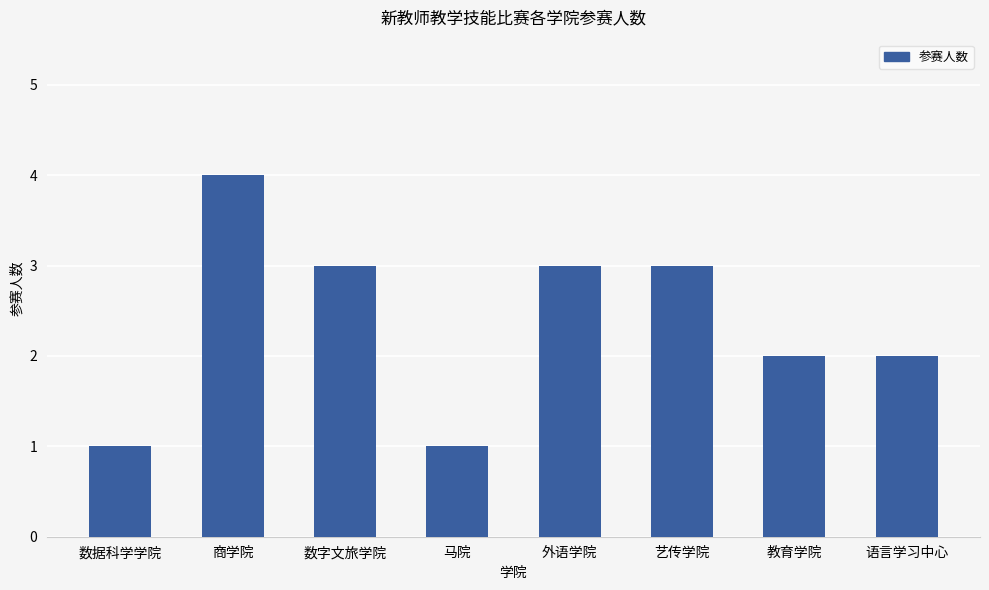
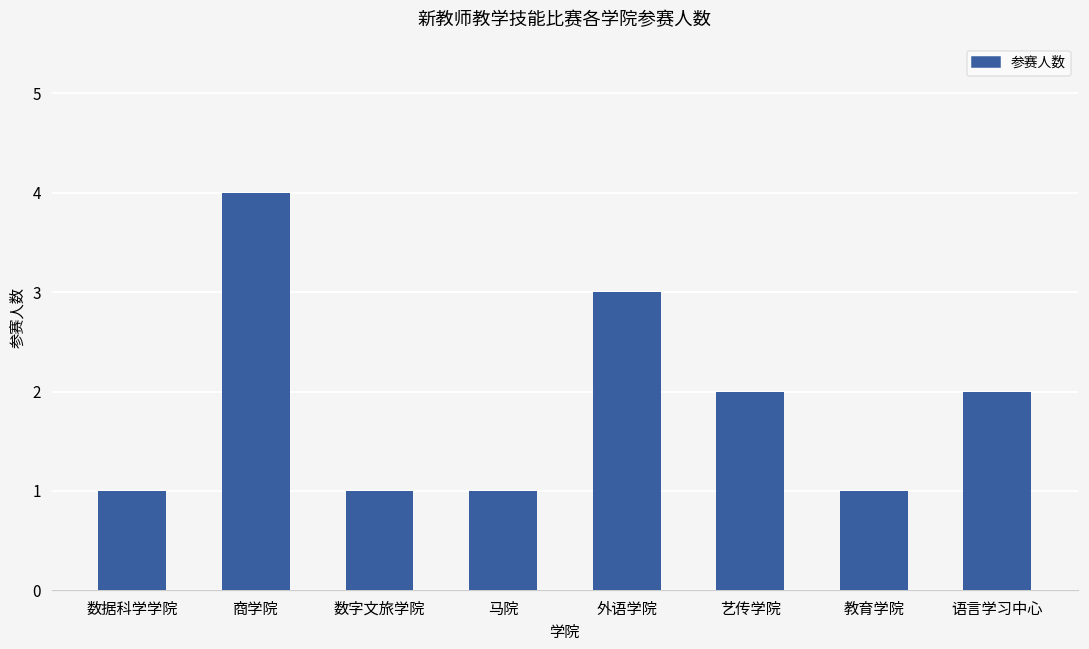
数字文旅学院: 3 -> 1
艺传学院: 3 -> 2
教育学院: 2 -> 1
